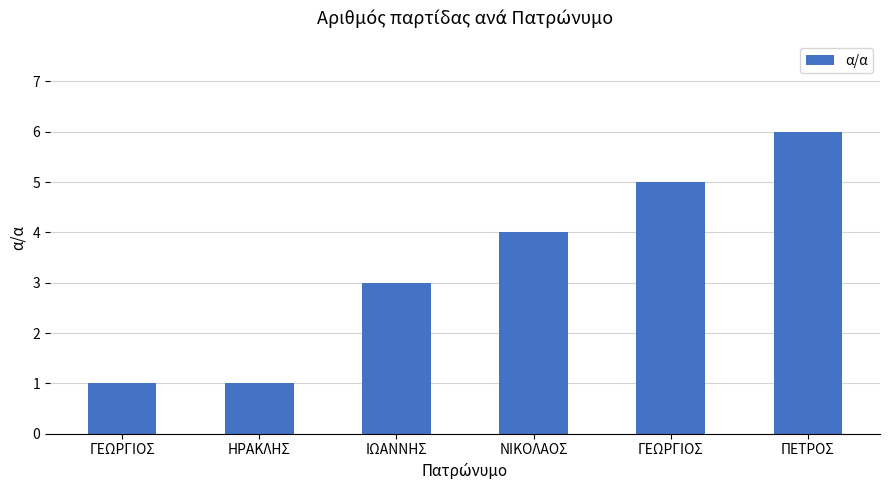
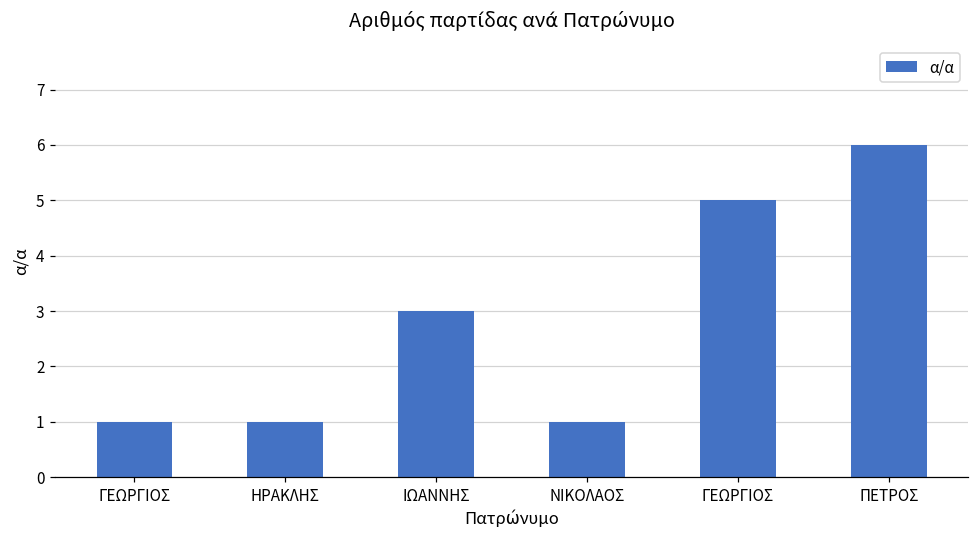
ΝΙΚΟΛΑΟΣ: 4 -> 1
